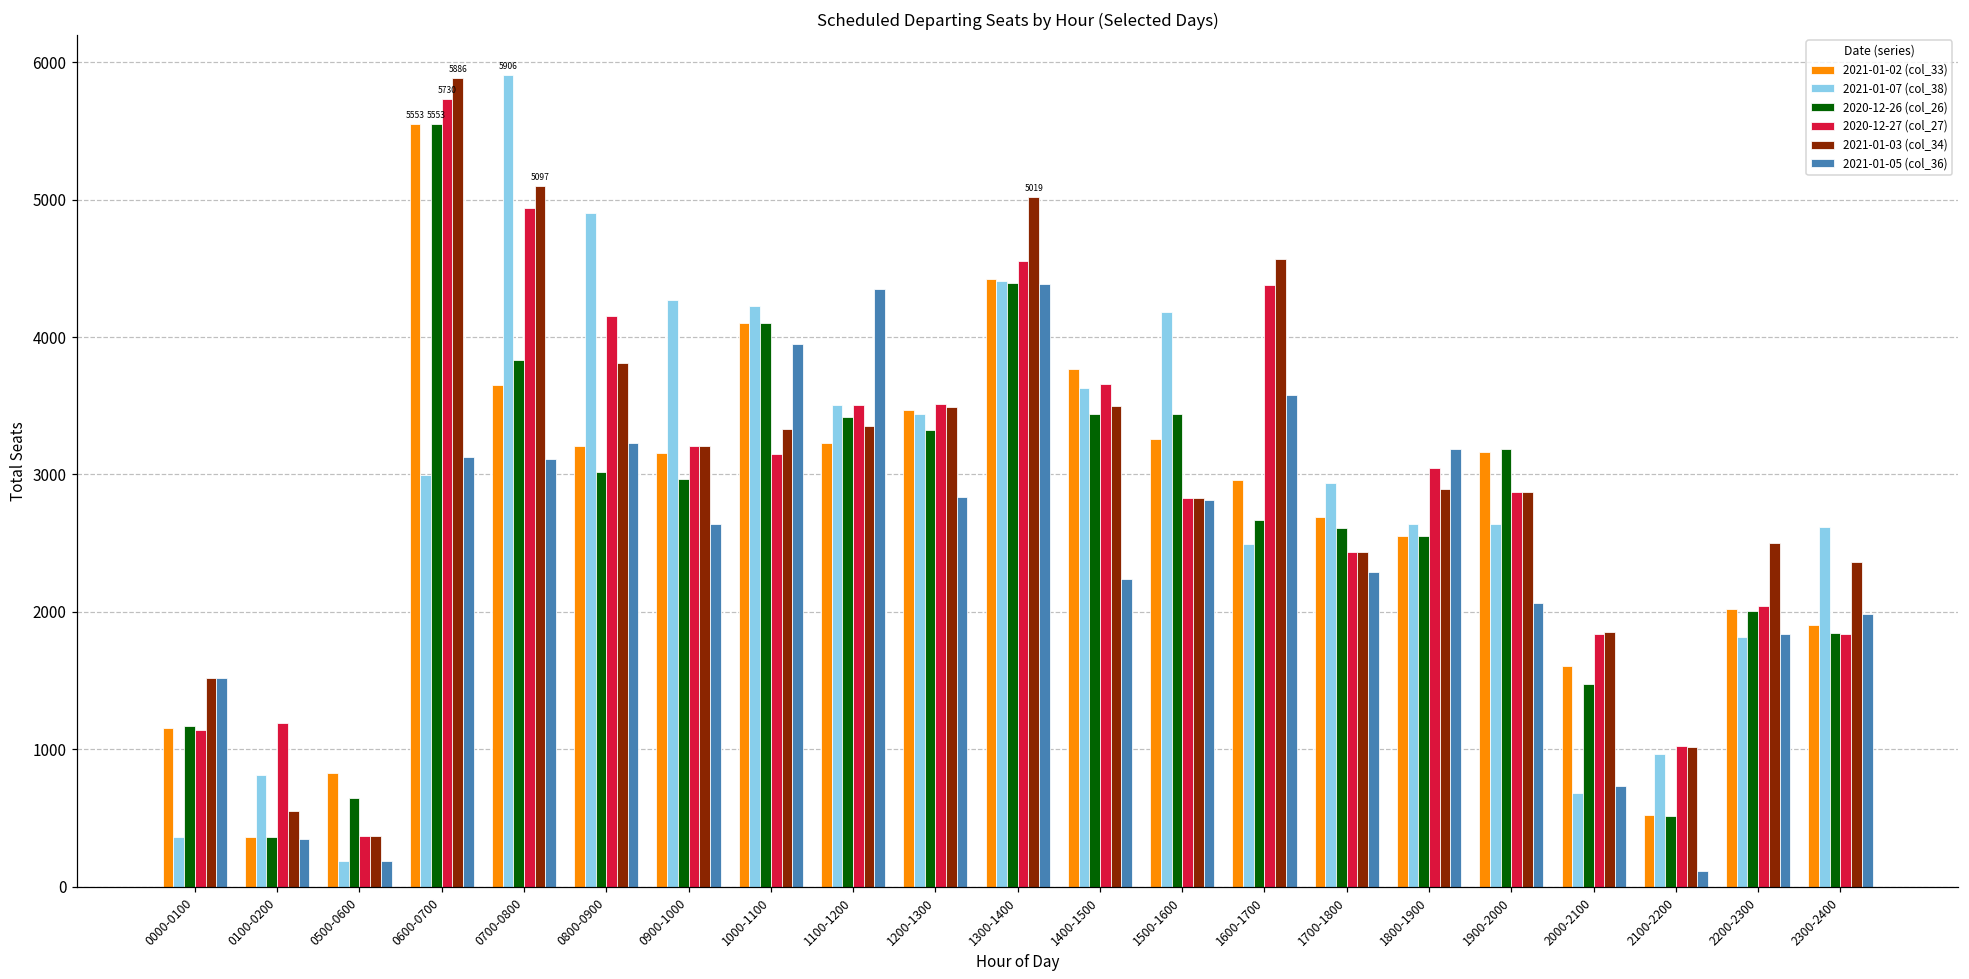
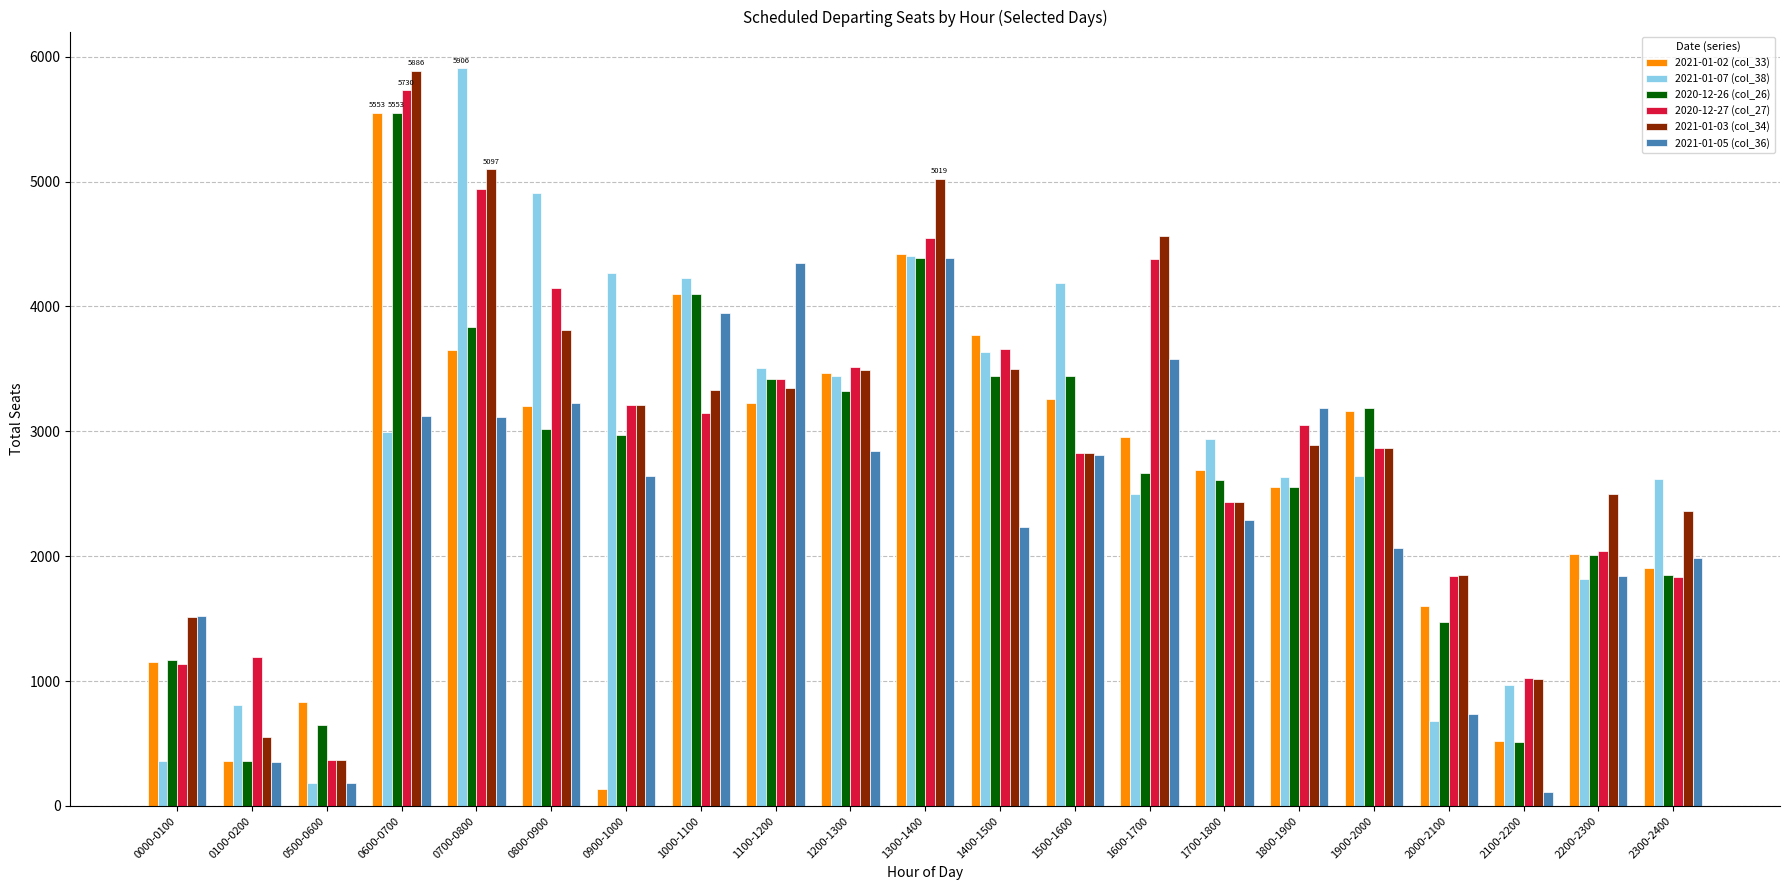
2021-01-02 (col_33), 0900-1000: 3150 -> 140
2020-12-27 (col_27), 1100-1200: 3510 -> 3420
